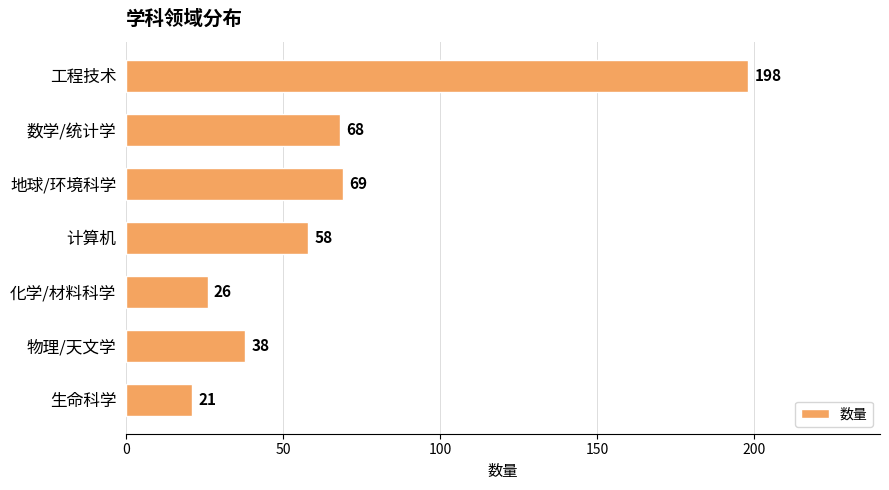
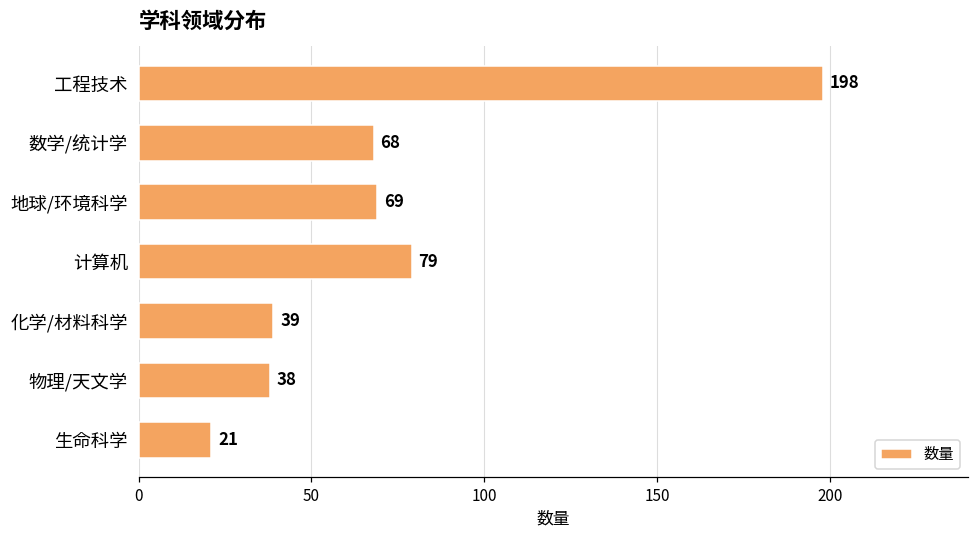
计算机: 58 -> 79
化学/材料科学: 26 -> 39
